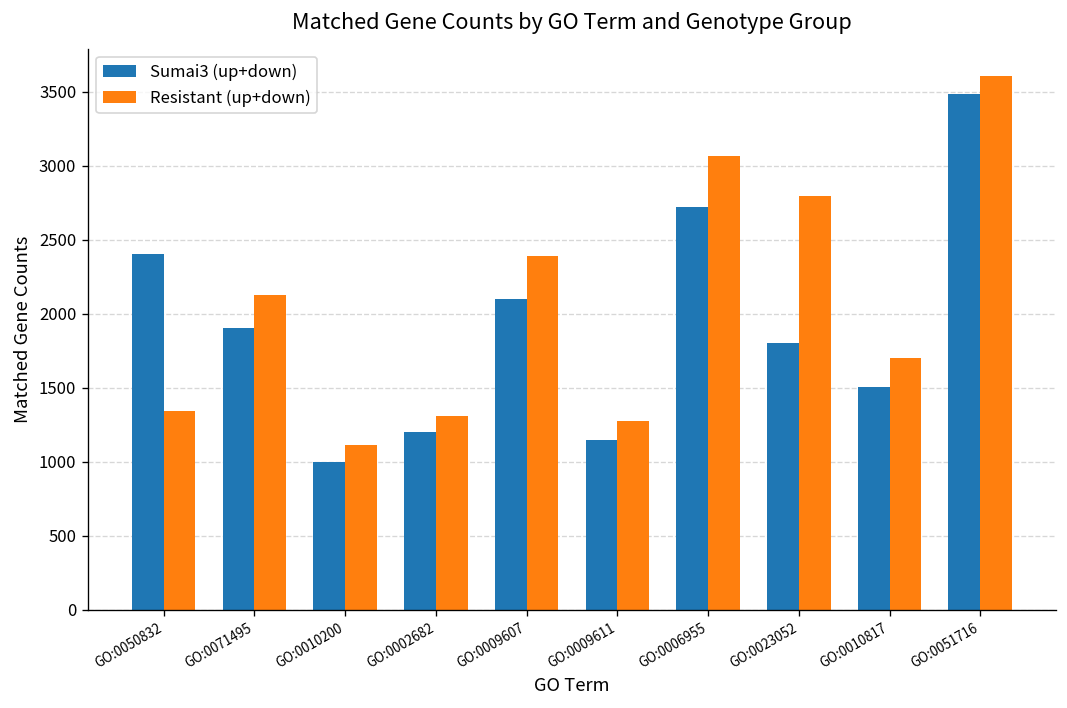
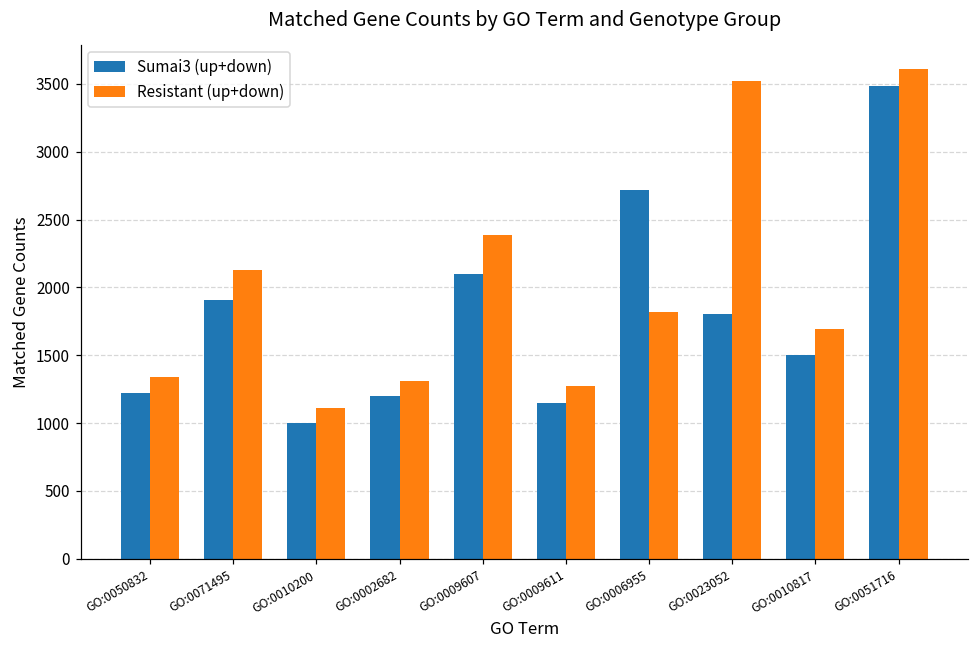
Sumai3 (up+down), GO:0050832: 2410 -> 1220
Resistant (up+down), GO:0006955: 3070 -> 1820
Resistant (up+down), GO:0023052: 2790 -> 3520
